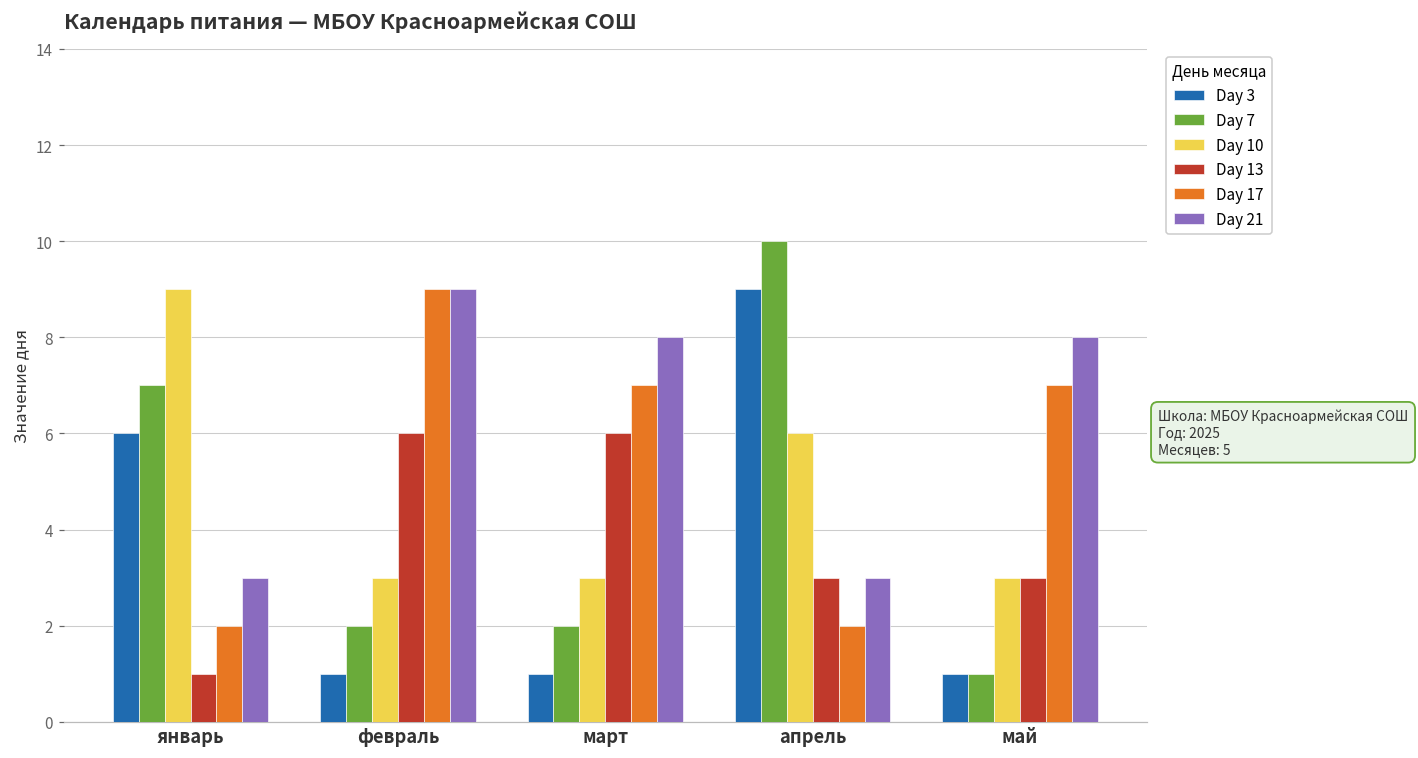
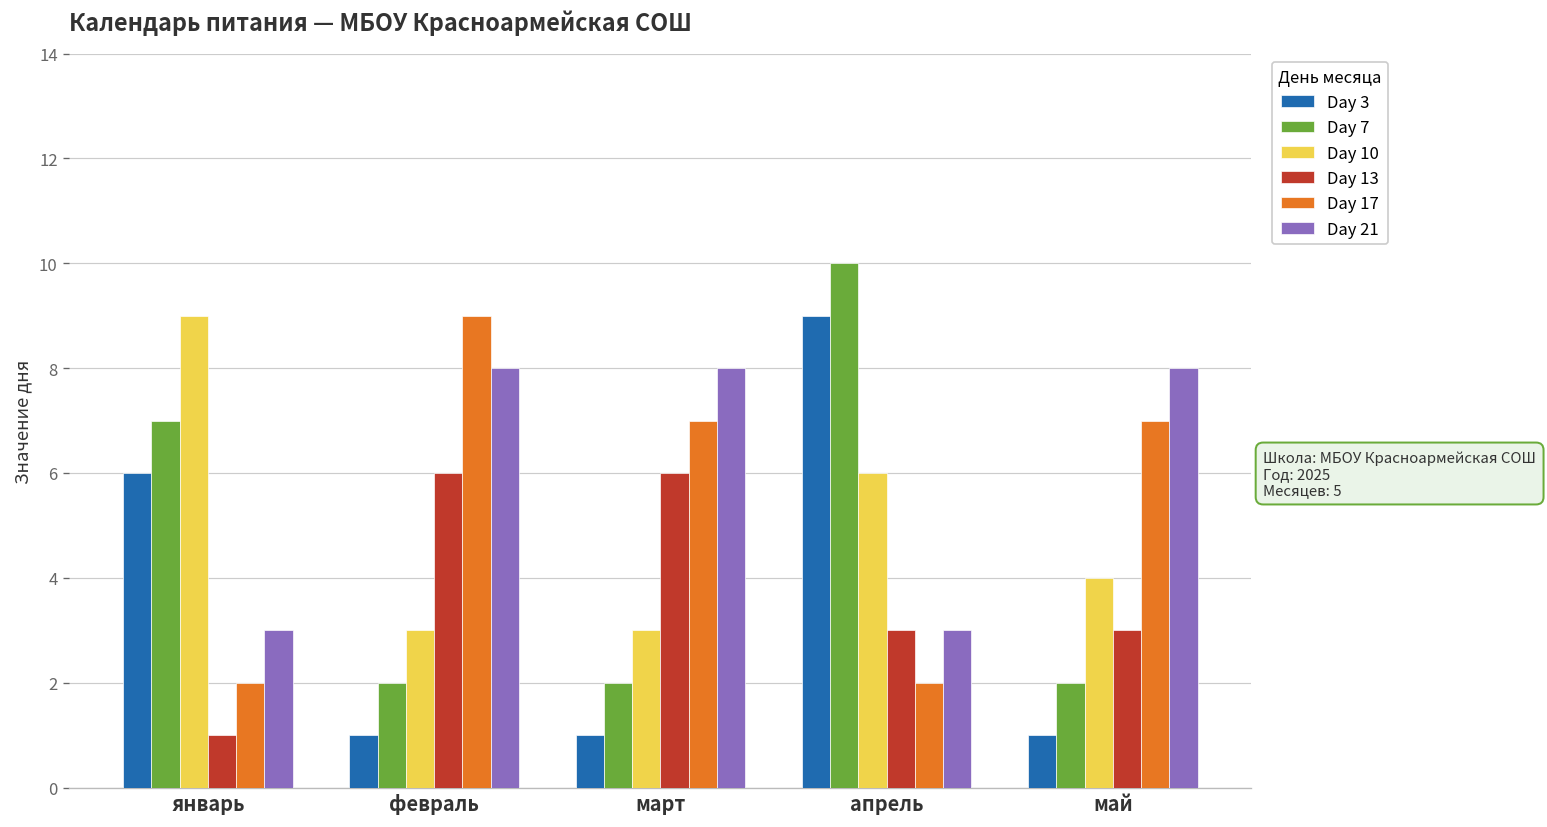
Day 21, февраль: 9 -> 8
Day 7, май: 1 -> 2
Day 10, май: 3 -> 4
